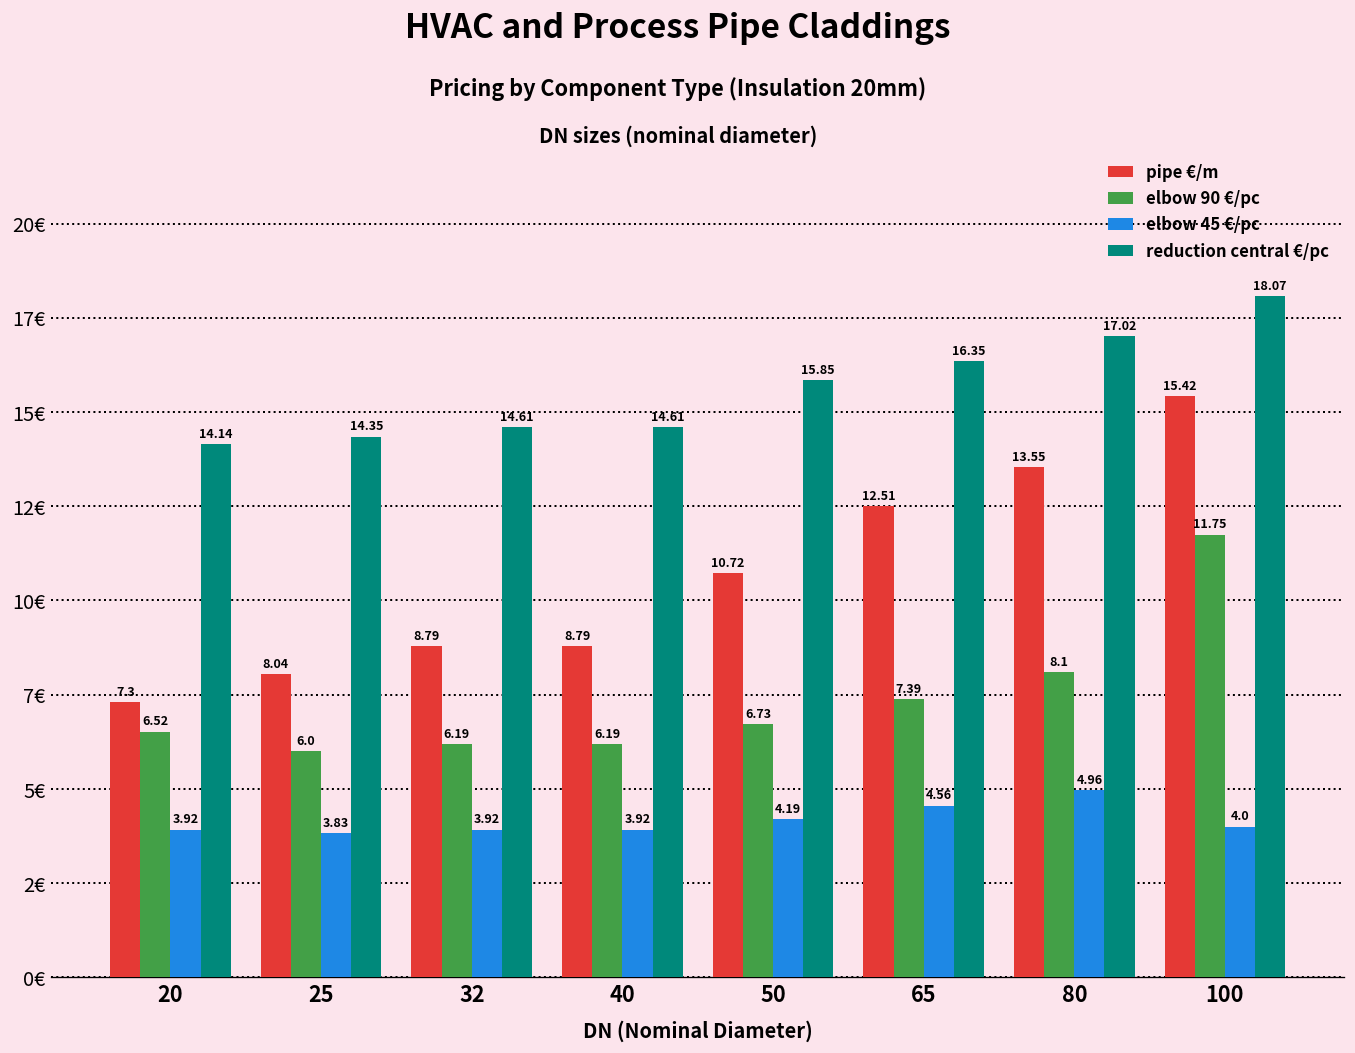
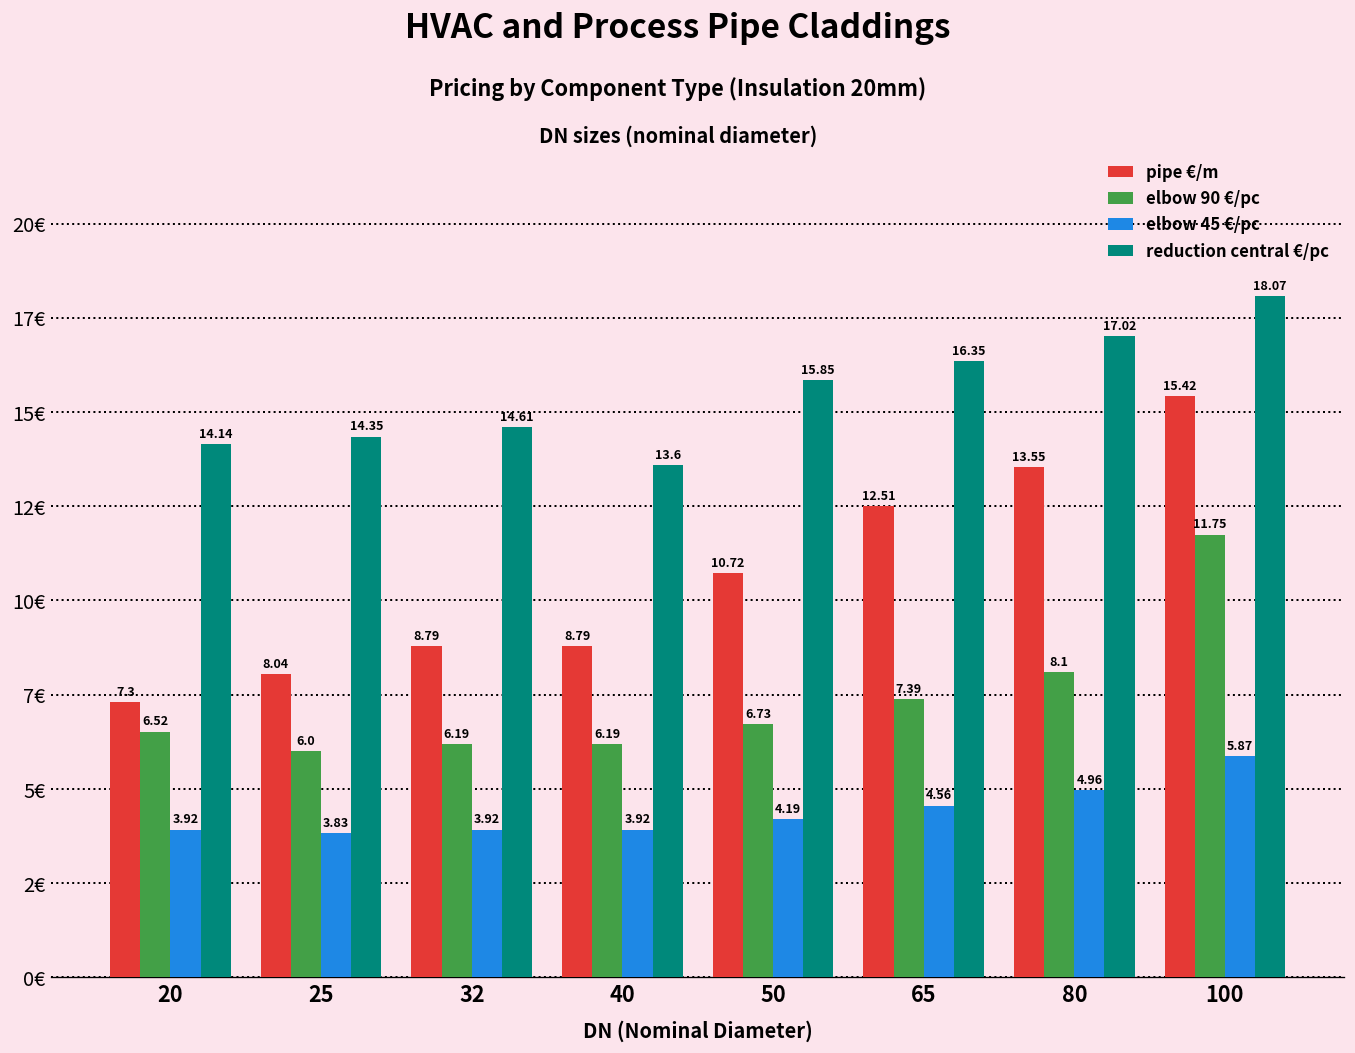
reduction central €/pc, 40: 14.61 -> 13.6
elbow 45 €/pc, 100: 4.0 -> 5.87
